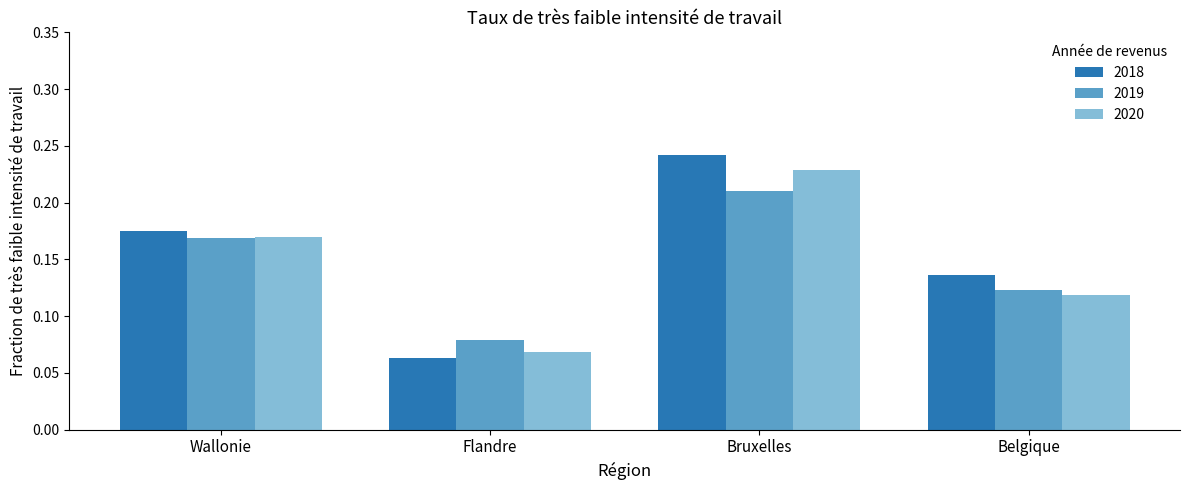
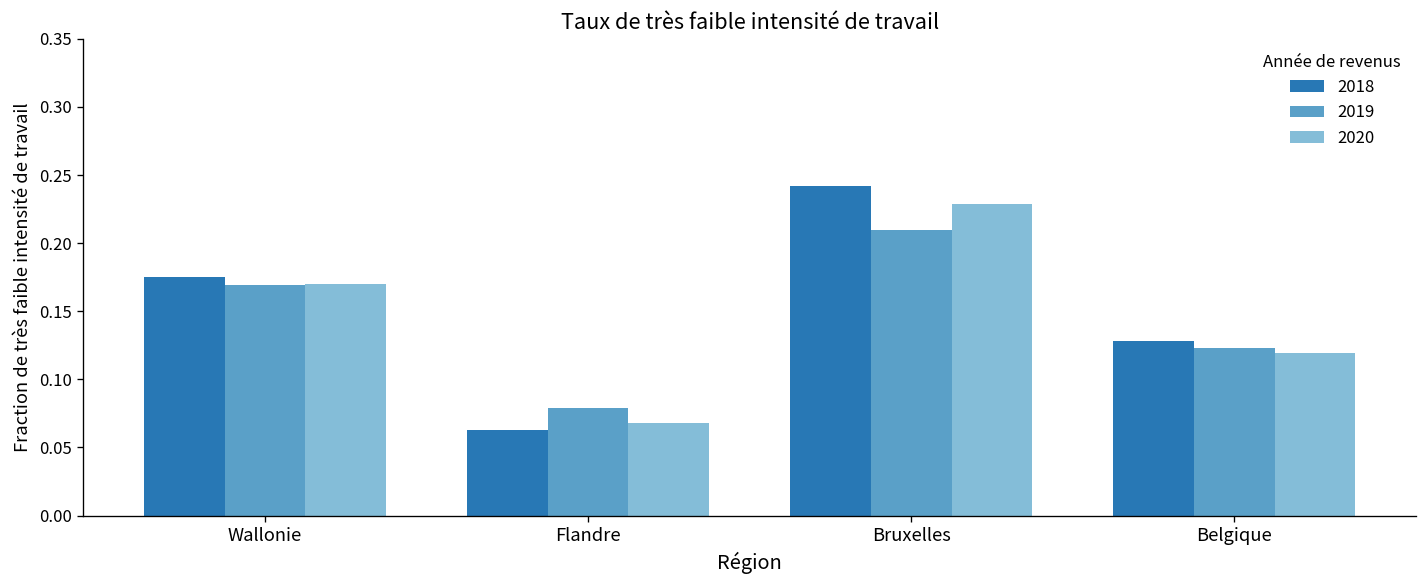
2018, Belgique: 0.136 -> 0.128
